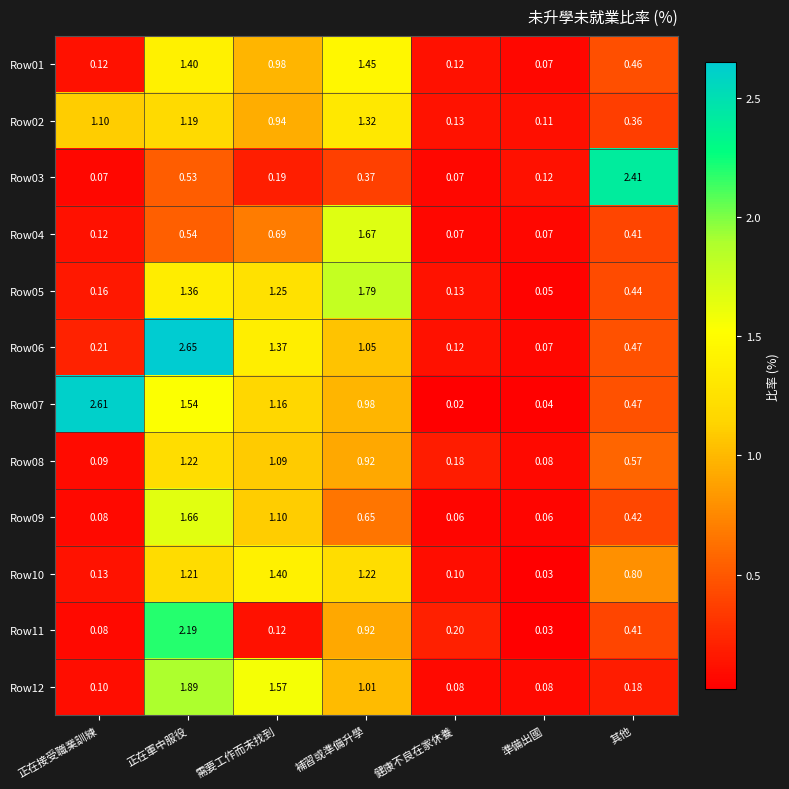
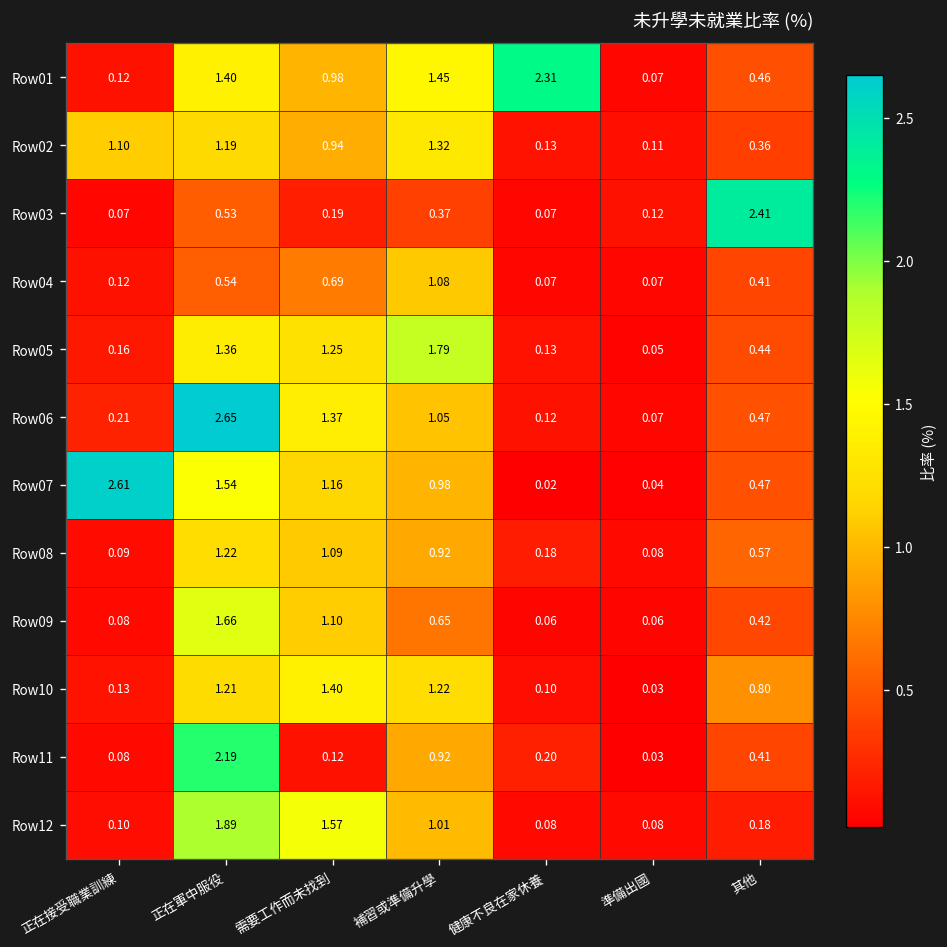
Row01, 健康不良在家休養: 0.12 -> 2.31
Row04, 補習或準備升學: 1.67 -> 1.08
